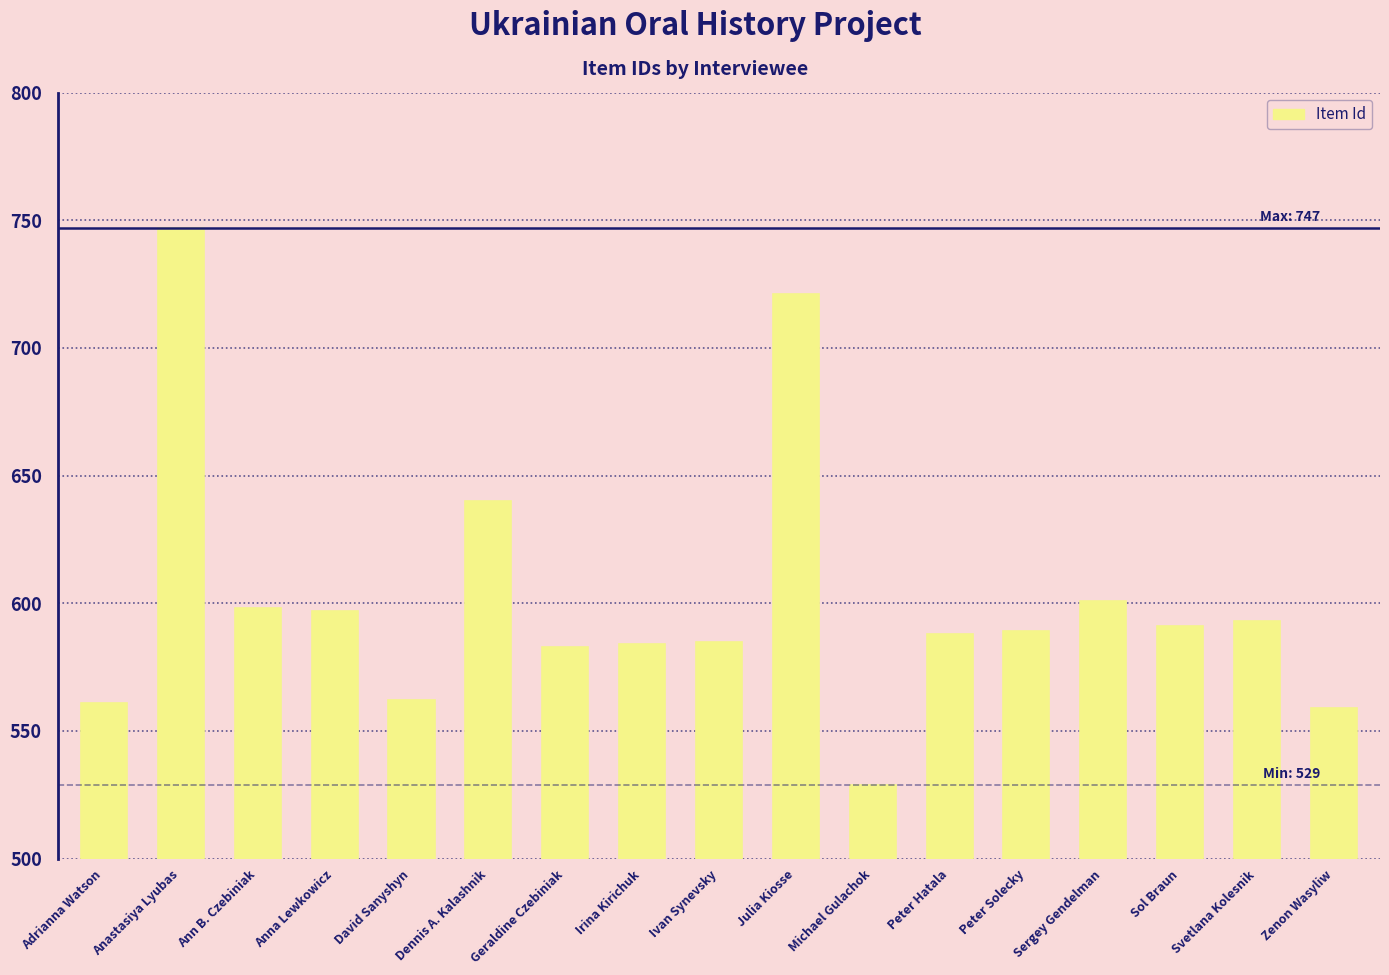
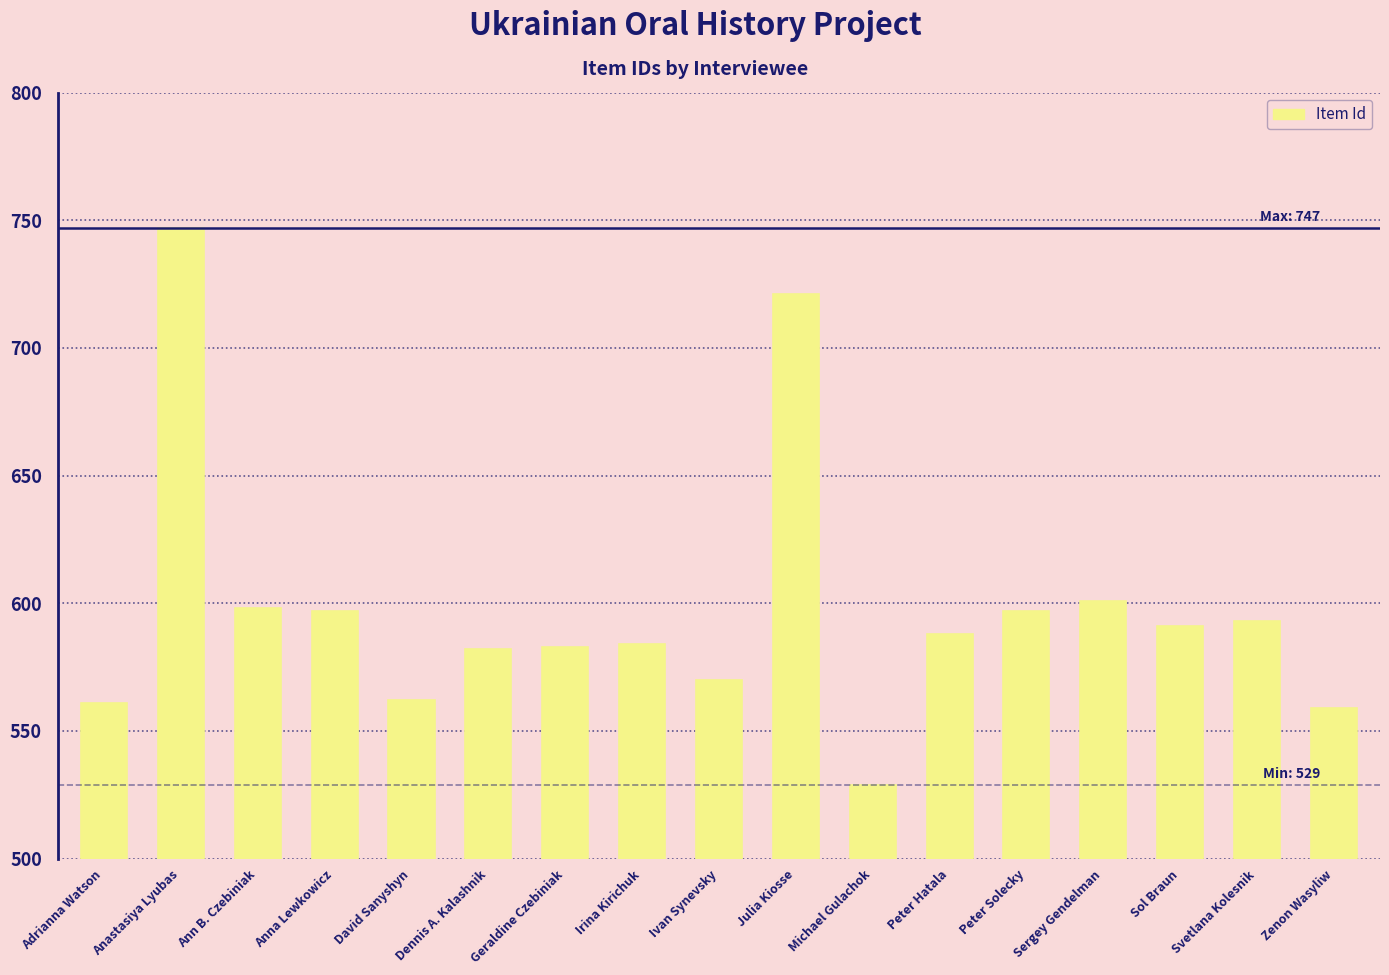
Dennis A. Kalashnik: 640 -> 582
Ivan Synevsky: 585 -> 570
Peter Solecky: 589 -> 597
